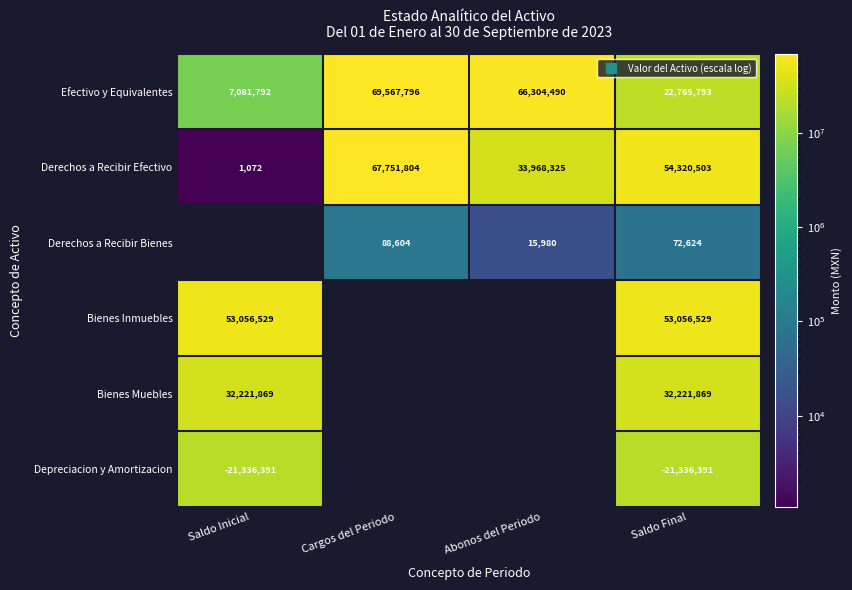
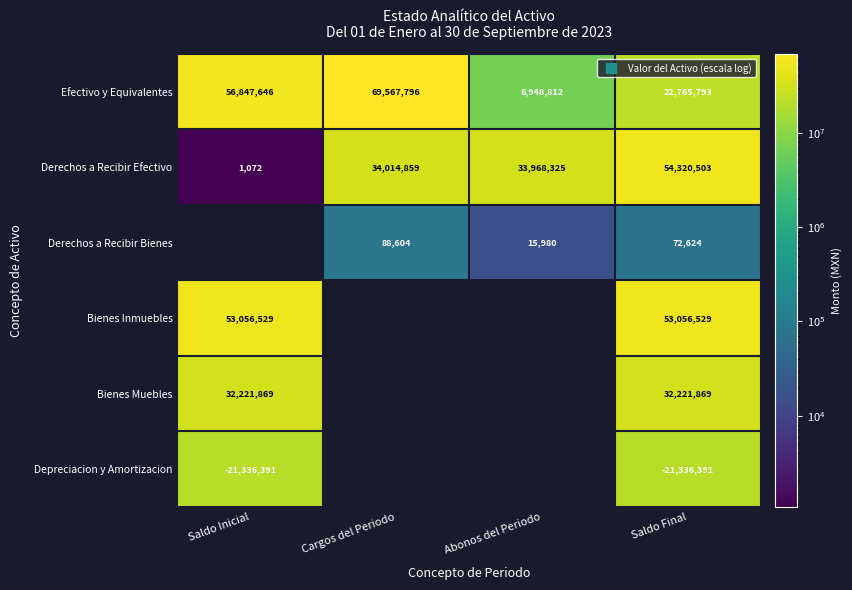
Efectivo y Equivalentes, Saldo Inicial: 7,081,792 -> 56,847,646
Efectivo y Equivalentes, Abonos del Periodo: 66,304,490 -> 6,948,812
Derechos a Recibir Efectivo, Cargos del Periodo: 67,751,804 -> 34,014,859
